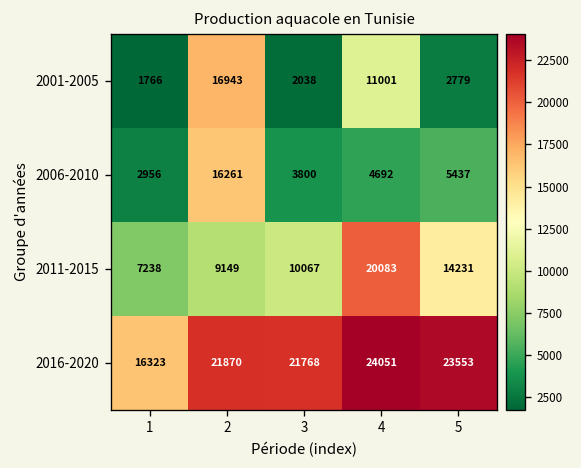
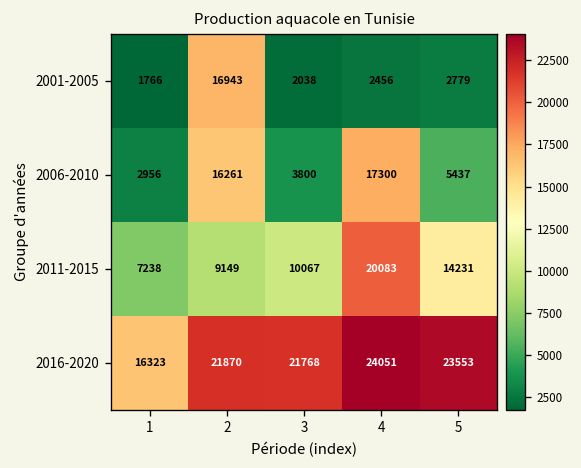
2001-2005, 4: 11001 -> 2456
2006-2010, 4: 4692 -> 17300
